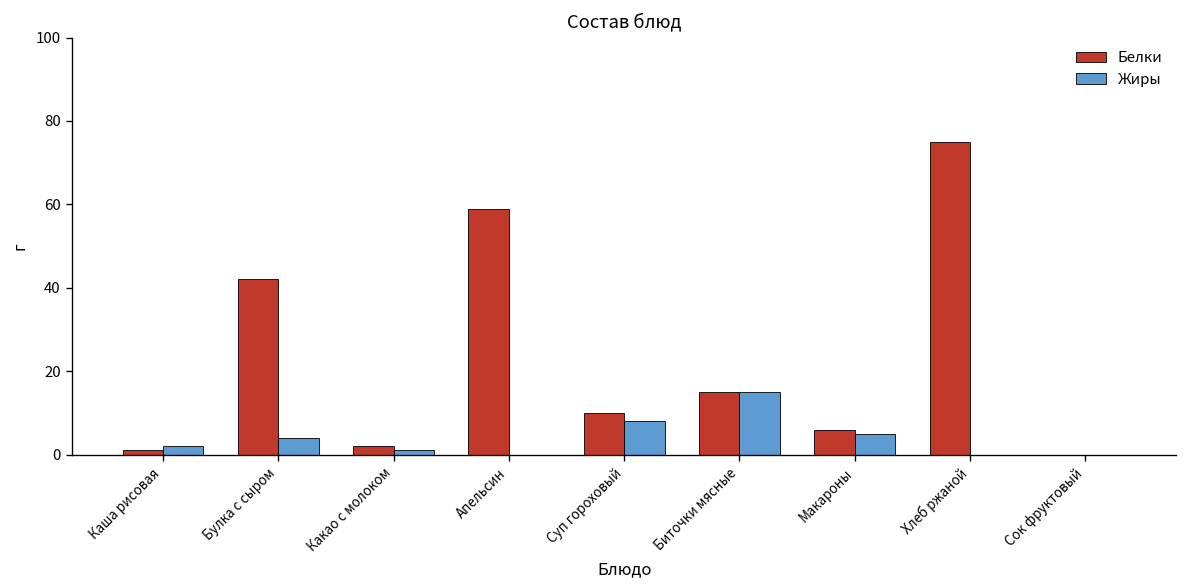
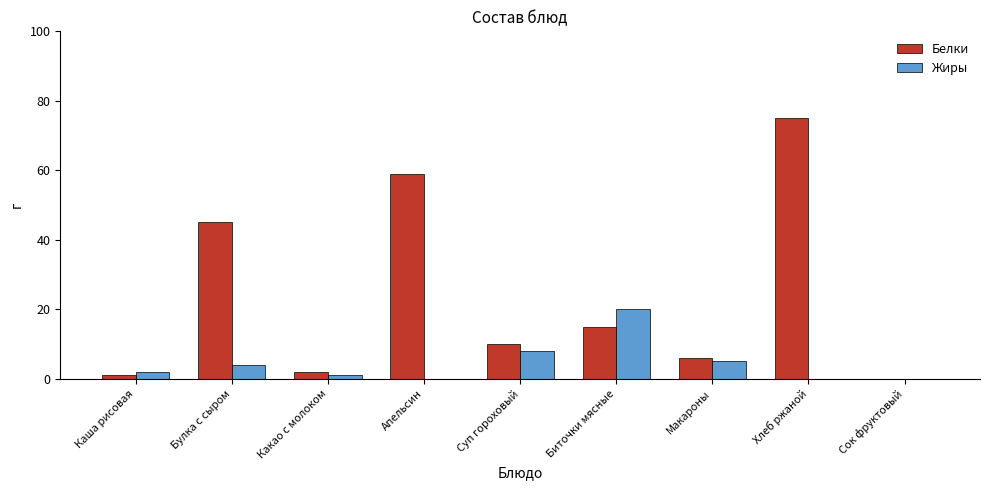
Белки, Булка с сыром: 42 -> 45
Жиры, Биточки мясные: 15 -> 20
